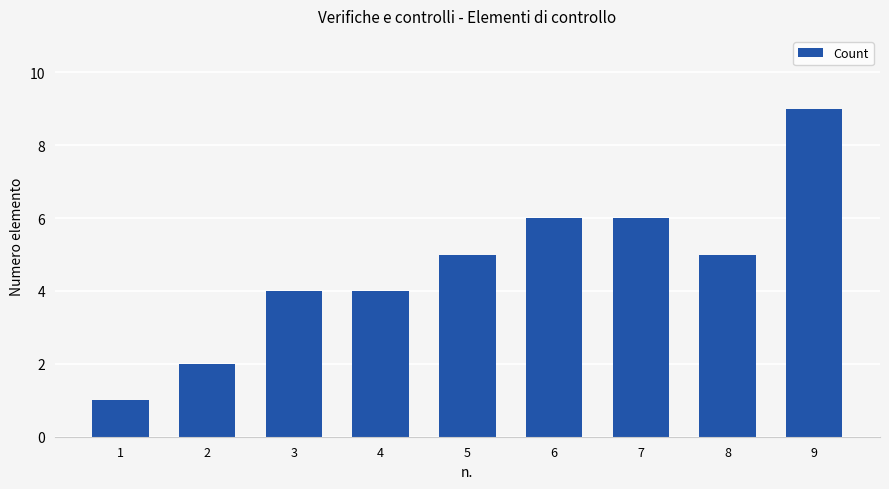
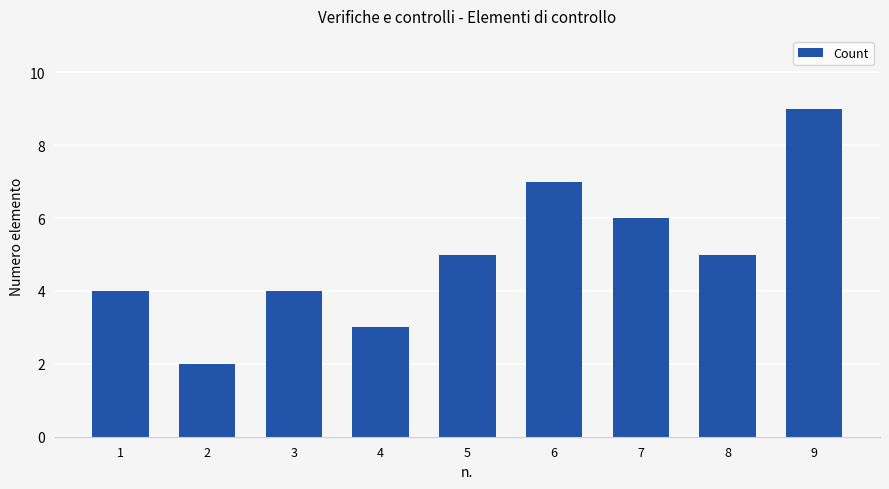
1: 1 -> 4
4: 4 -> 3
6: 6 -> 7
